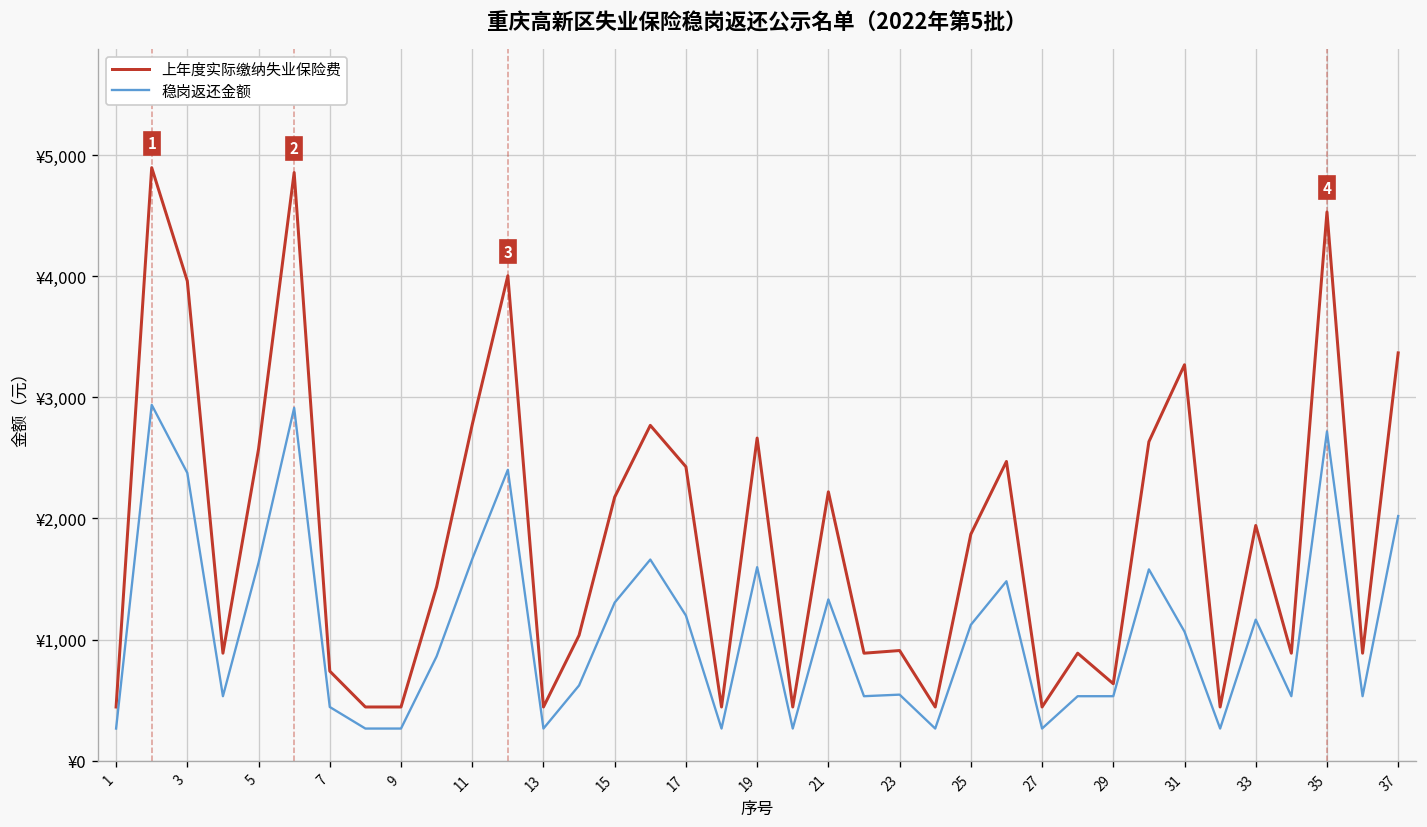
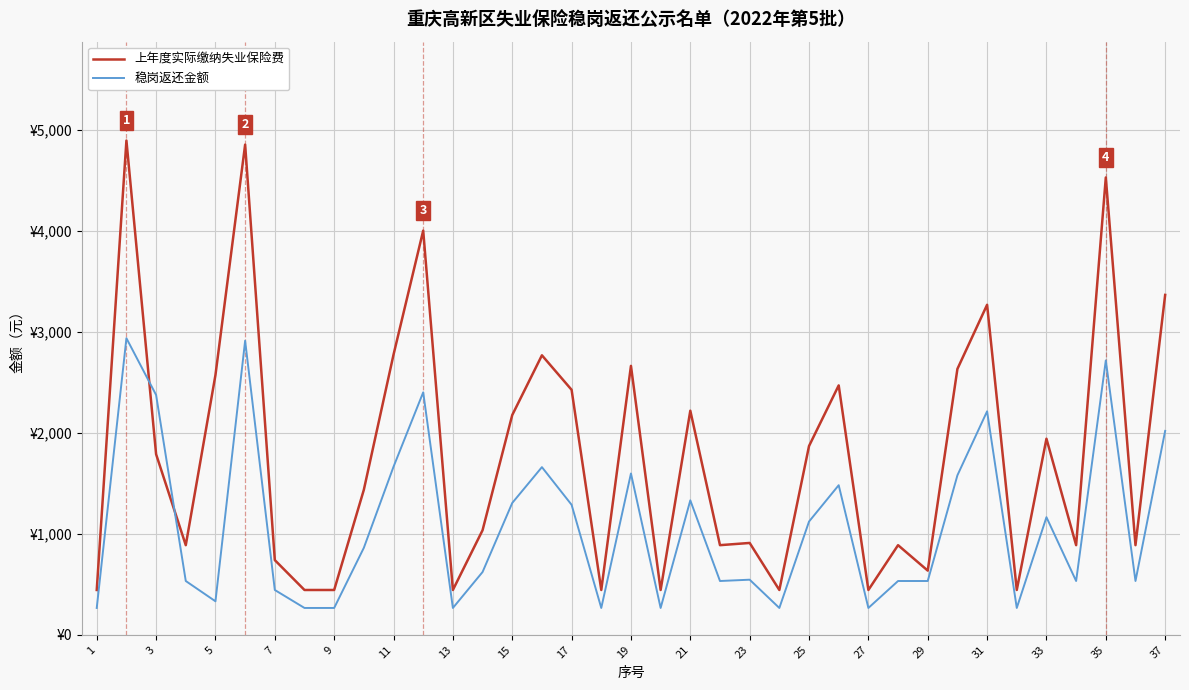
上年度实际缴纳失业保险费, 3: ¥3,960 -> ¥1,790
稳岗返还金额, 5: ¥1,640 -> ¥330
稳岗返还金额, 17: ¥1,200 -> ¥1,290
稳岗返还金额, 31: ¥1,070 -> ¥2,210
